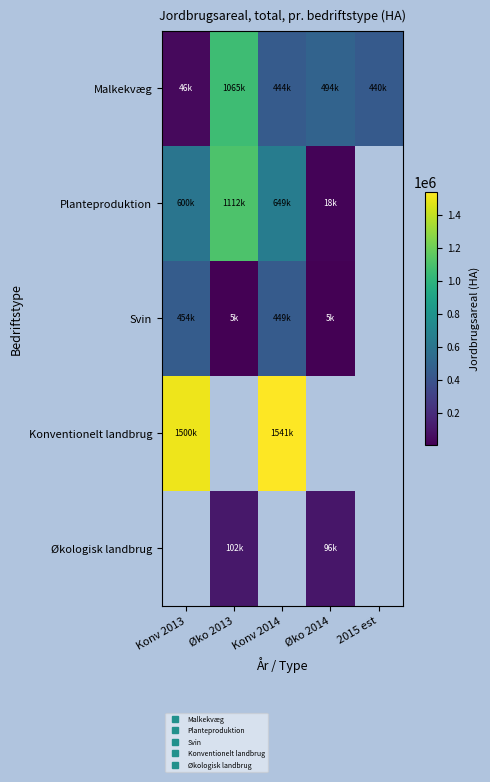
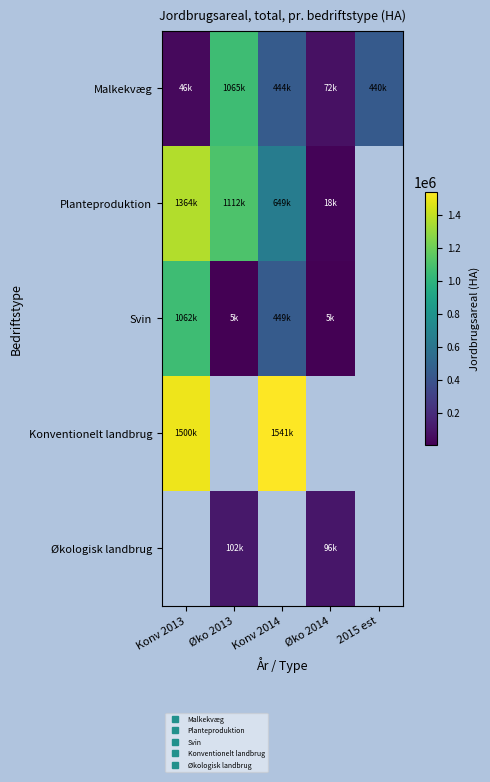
Malkekvæg, Øko 2014: 494k -> 72k
Planteproduktion, Konv 2013: 600k -> 1364k
Svin, Konv 2013: 454k -> 1062k
